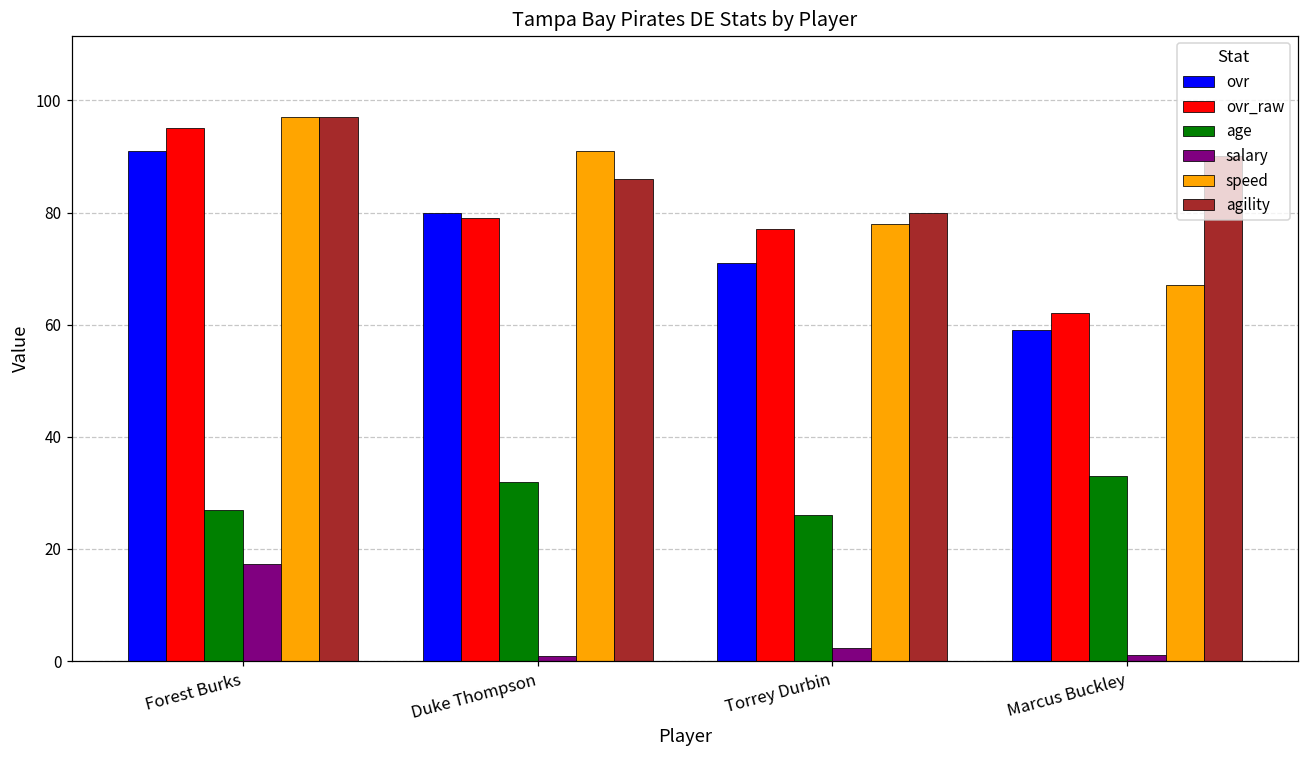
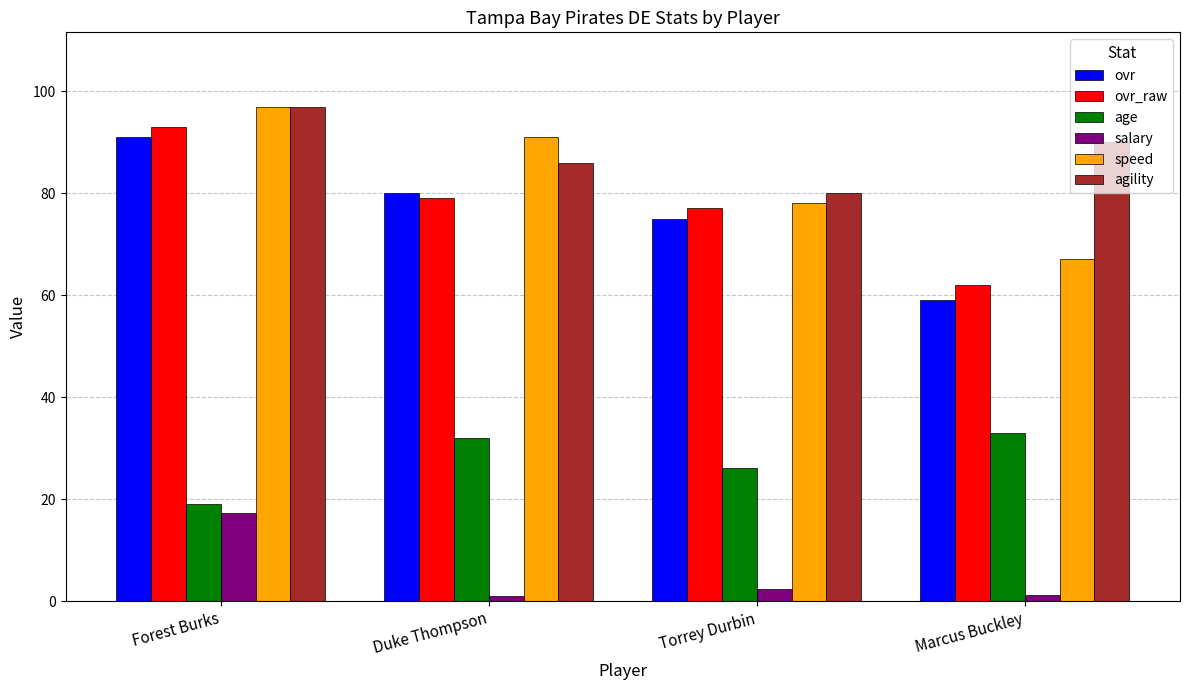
ovr_raw, Forest Burks: 95 -> 93
age, Forest Burks: 27 -> 19
ovr, Torrey Durbin: 71 -> 75
